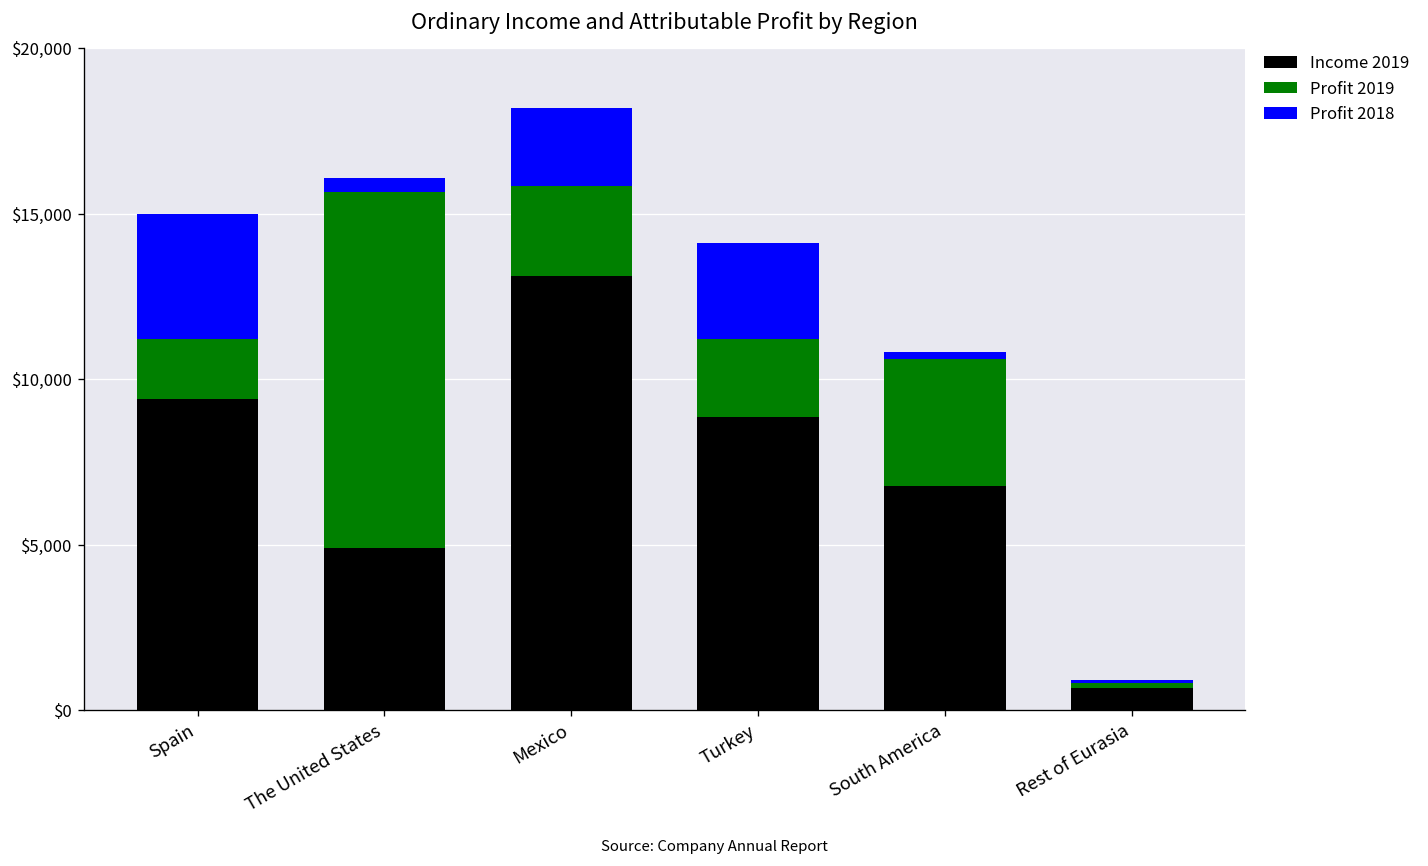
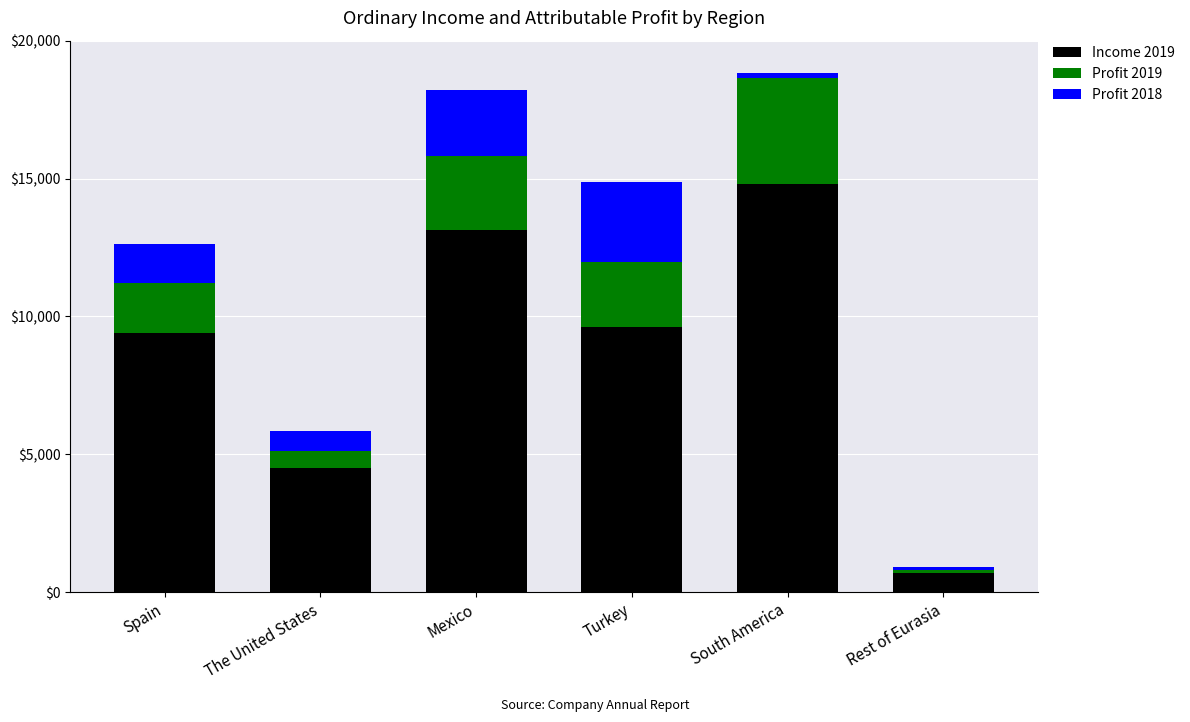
Profit 2018, Spain: $3,800 -> $1,400
Income 2019, The United States: $4,900 -> $4,500
Profit 2019, The United States: $10,800 -> $600
Profit 2018, The United States: $400 -> $700
Income 2019, Turkey: $8,900 -> $9,600
Income 2019, South America: $6,800 -> $14,800
